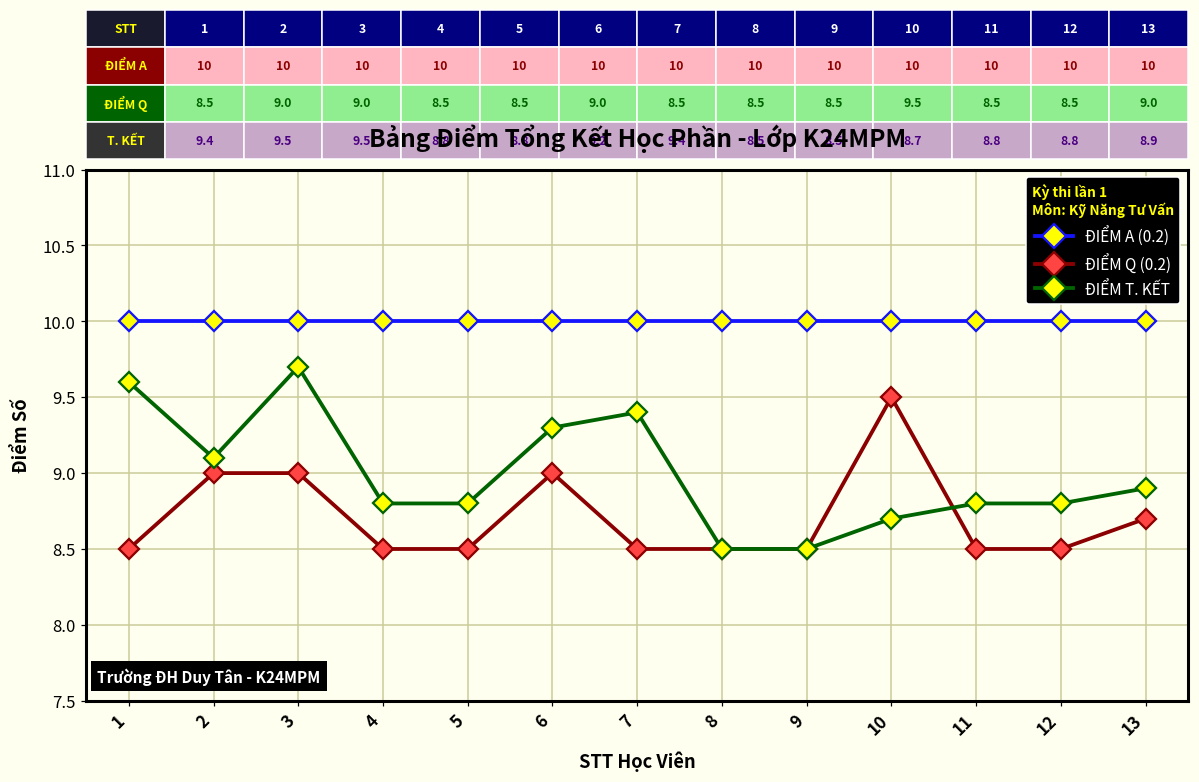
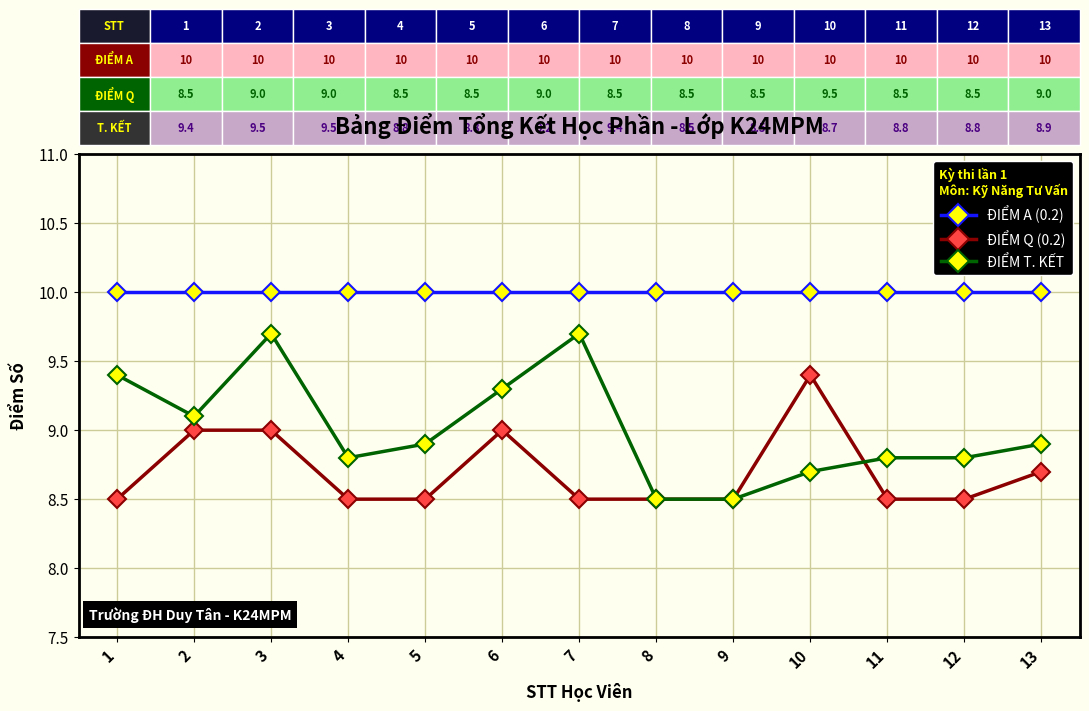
ĐIỂM T. KẾT, 1: 9.6 -> 9.4
ĐIỂM T. KẾT, 5: 8.8 -> 8.9
ĐIỂM T. KẾT, 7: 9.4 -> 9.7
ĐIỂM Q (0.2), 10: 9.5 -> 9.4
